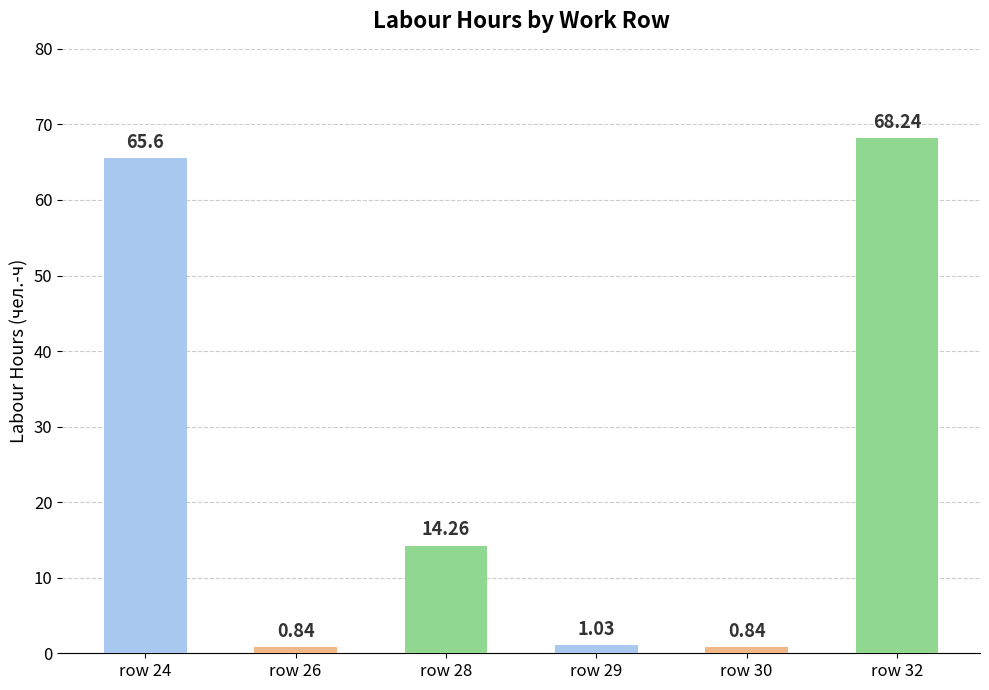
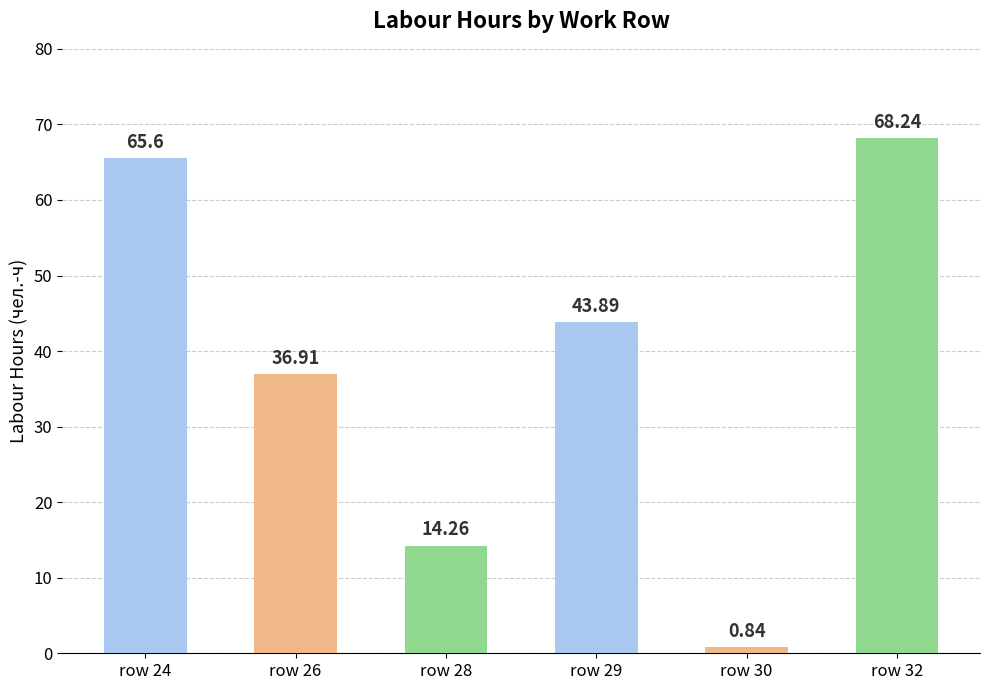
row 26: 0.84 -> 36.91
row 29: 1.03 -> 43.89
